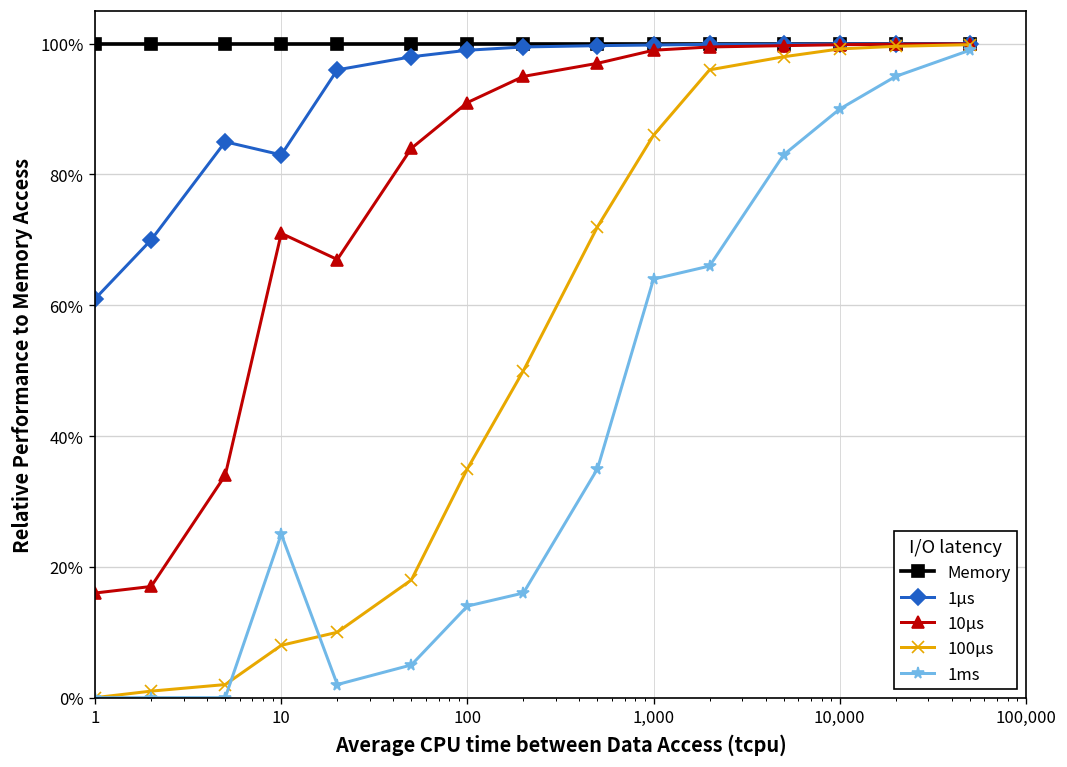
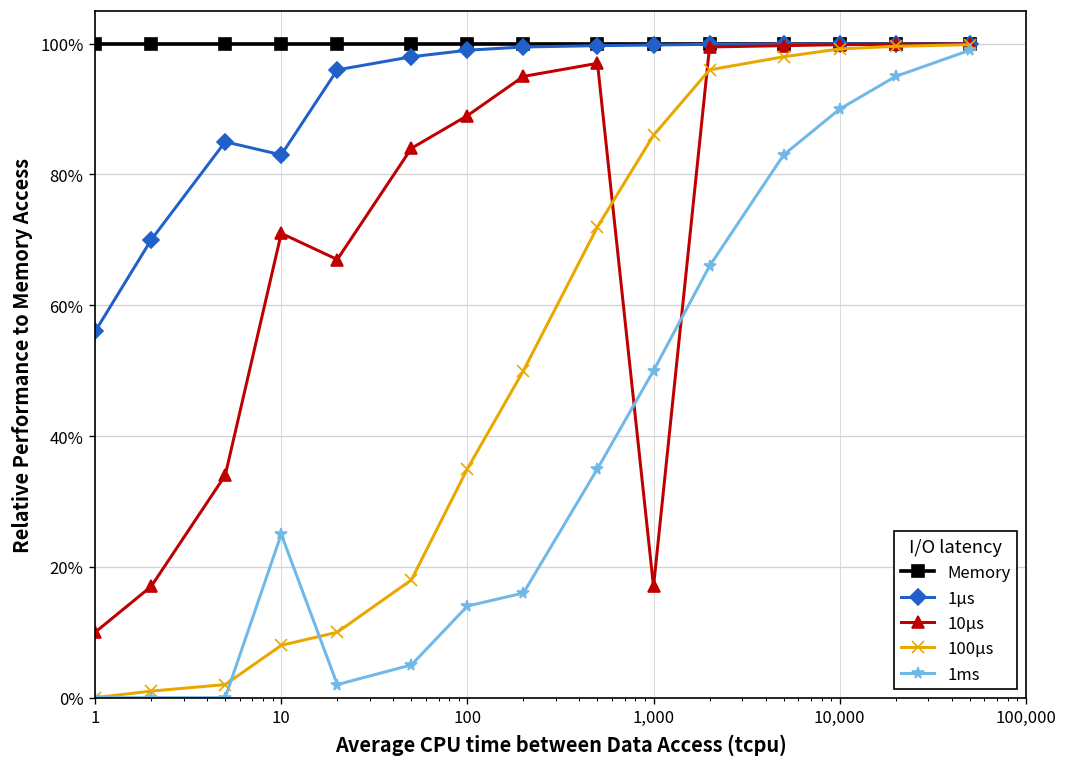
1μs, 1: 61% -> 56%
10μs, 1: 16% -> 10%
10μs, 100: 91% -> 89%
10μs, 1,000: 99% -> 17%
1ms, 1,000: 64% -> 50%
